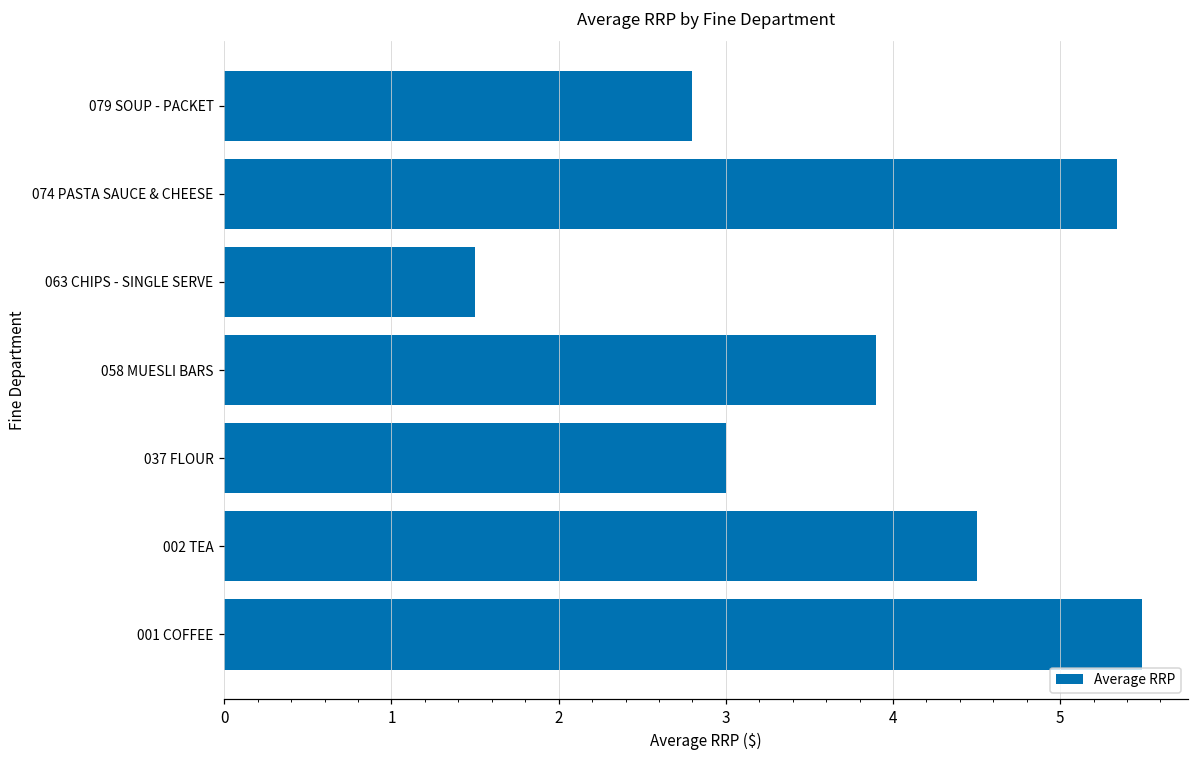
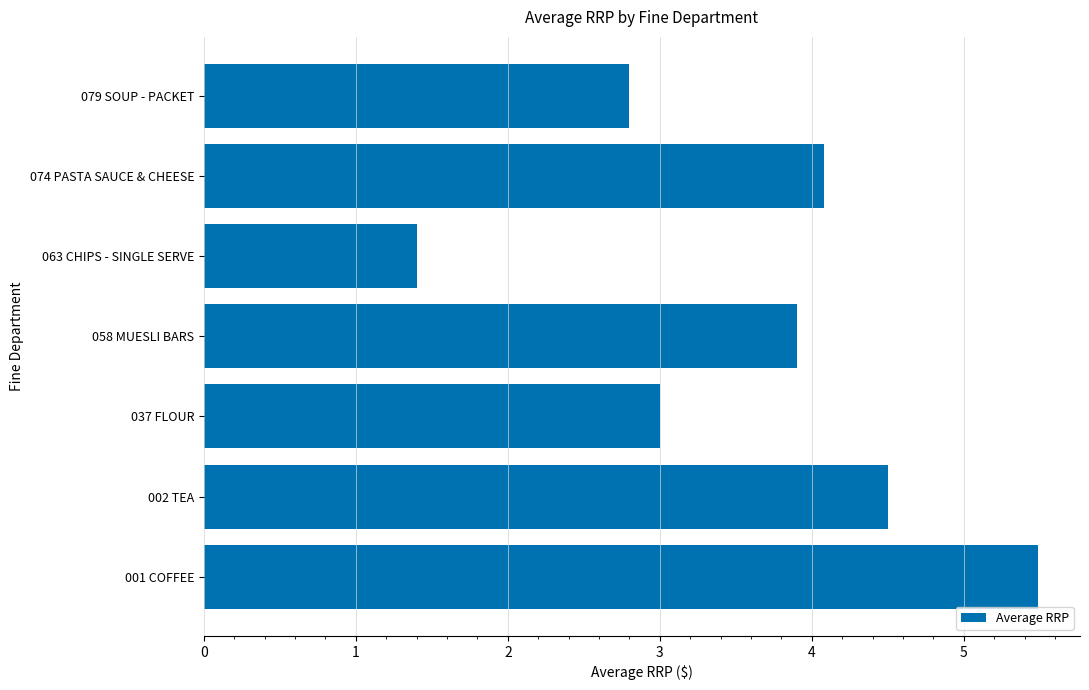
074 PASTA SAUCE & CHEESE: 5.34 -> 4.08
063 CHIPS - SINGLE SERVE: 1.5 -> 1.4
